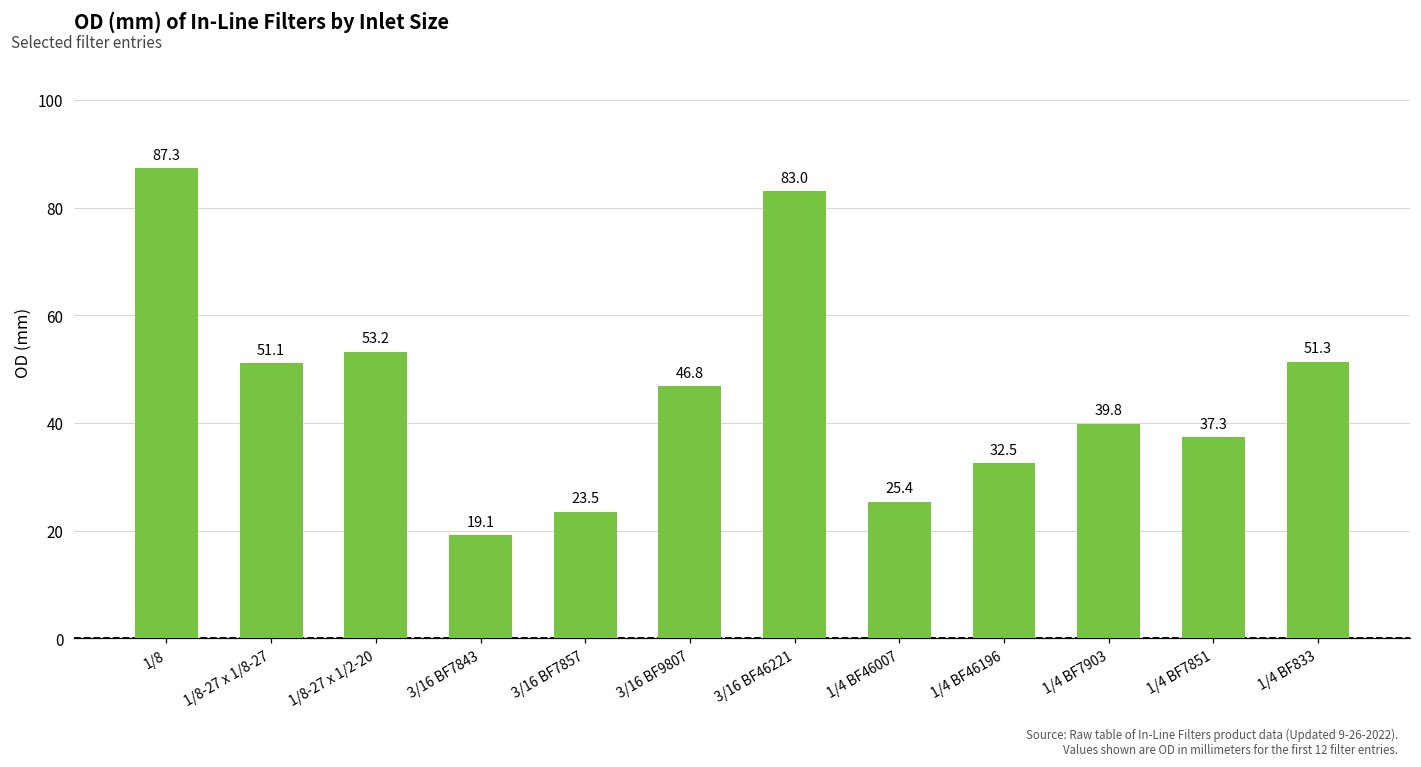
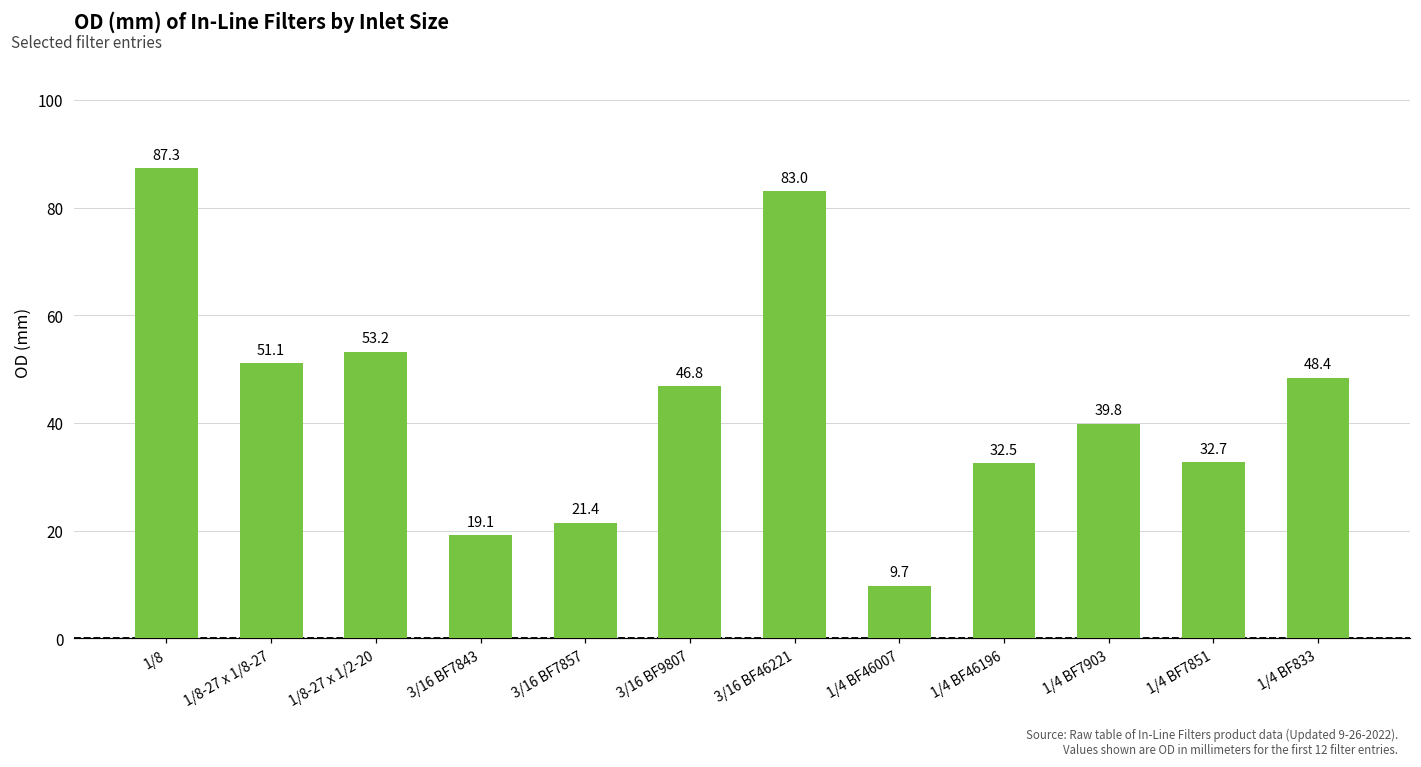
3/16 BF7857: 23.5 -> 21.4
1/4 BF46007: 25.4 -> 9.7
1/4 BF7851: 37.3 -> 32.7
1/4 BF833: 51.3 -> 48.4
